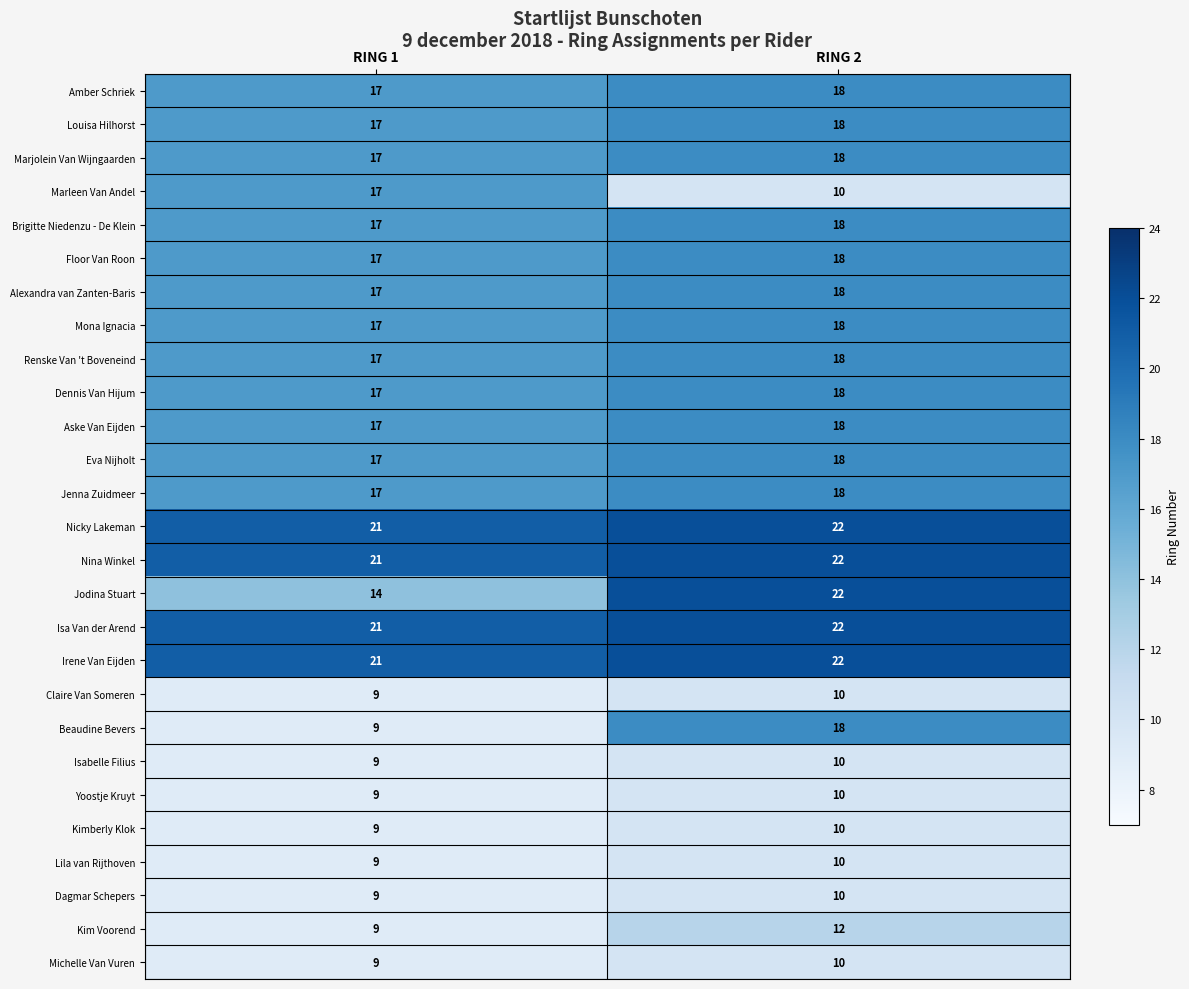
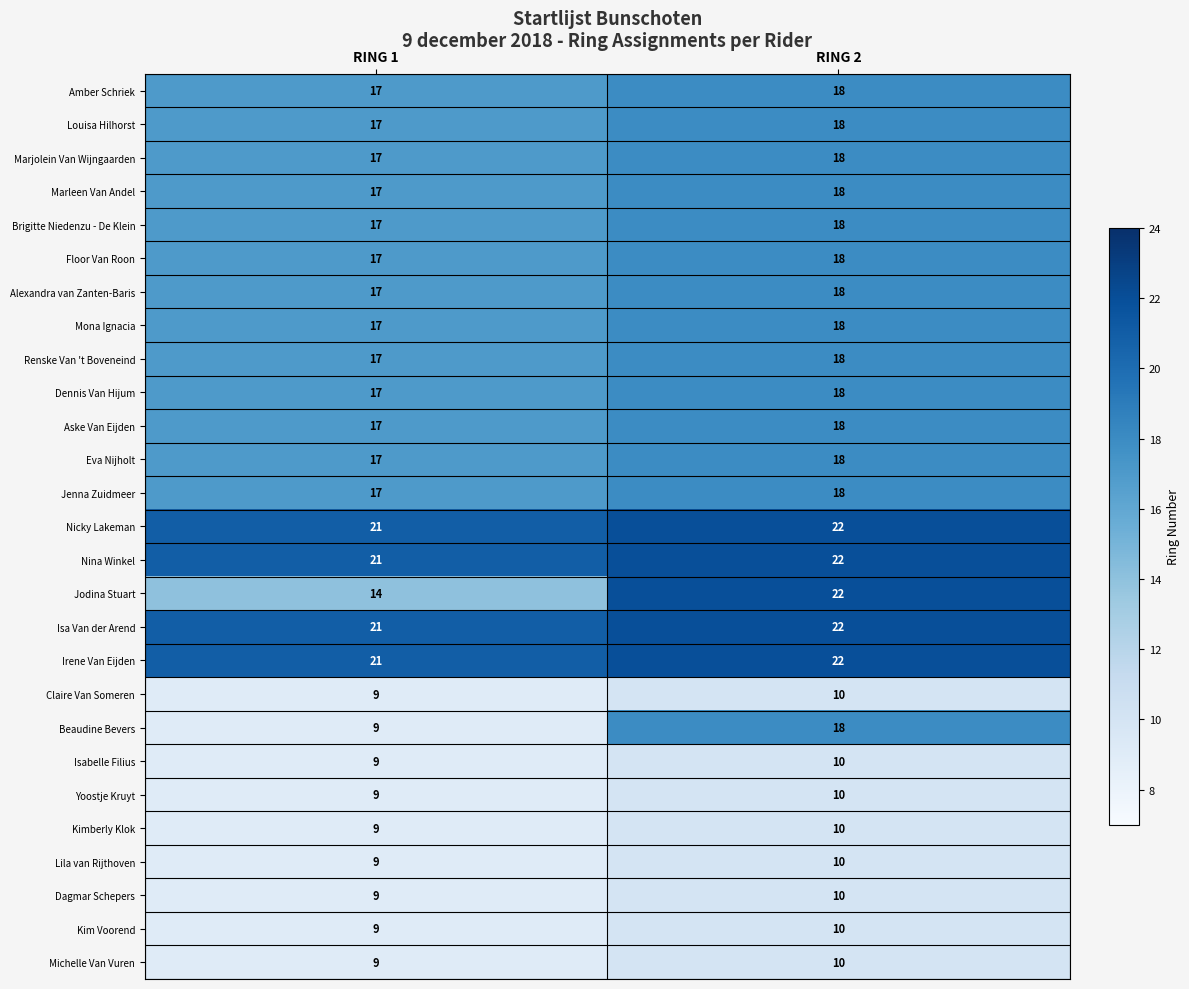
Marleen Van Andel, RING 2: 10 -> 18
Kim Voorend, RING 2: 12 -> 10
